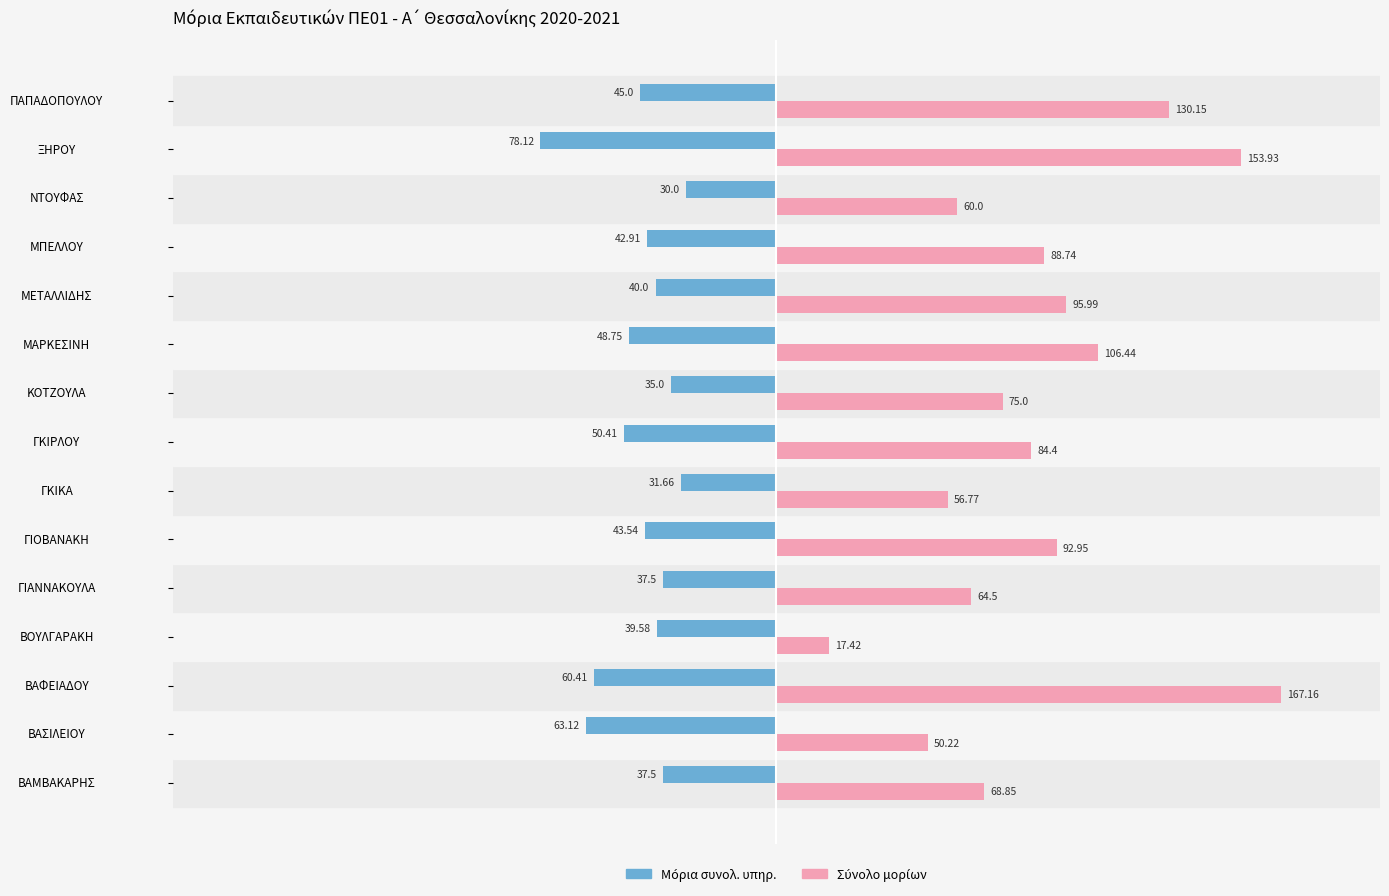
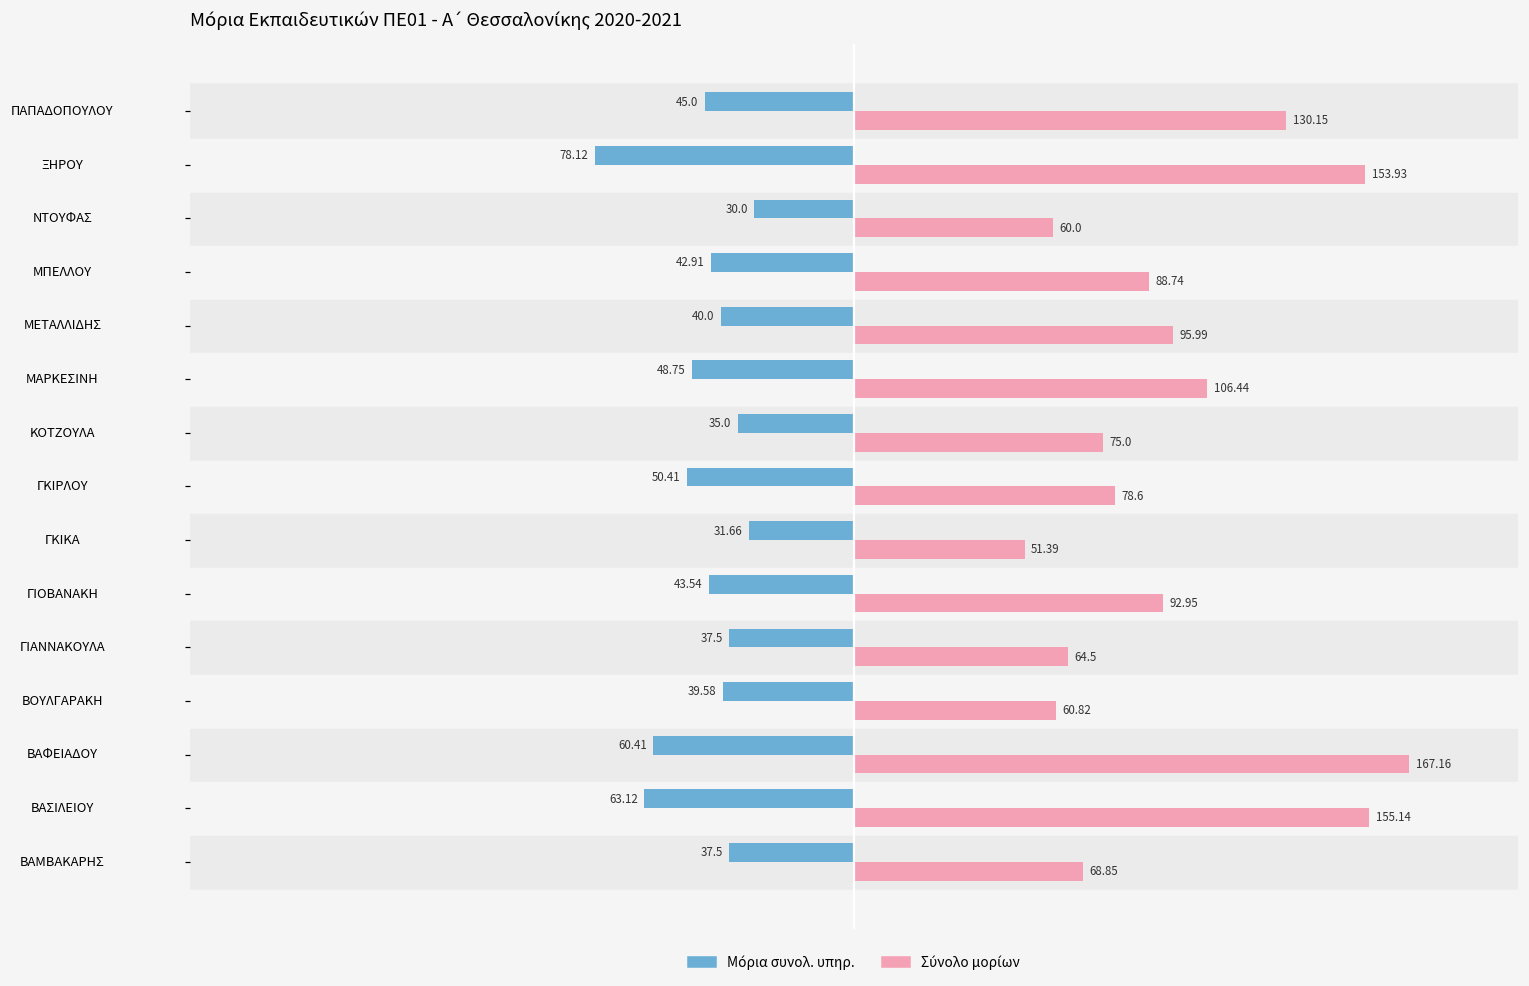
Σύνολο μορίων, ΓΚΙΡΛΟΥ: 84.4 -> 78.6
Σύνολο μορίων, ΓΚΙΚΑ: 56.77 -> 51.39
Σύνολο μορίων, ΒΟΥΛΓΑΡΑΚΗ: 17.42 -> 60.82
Σύνολο μορίων, ΒΑΣΙΛΕΙΟΥ: 50.22 -> 155.14
